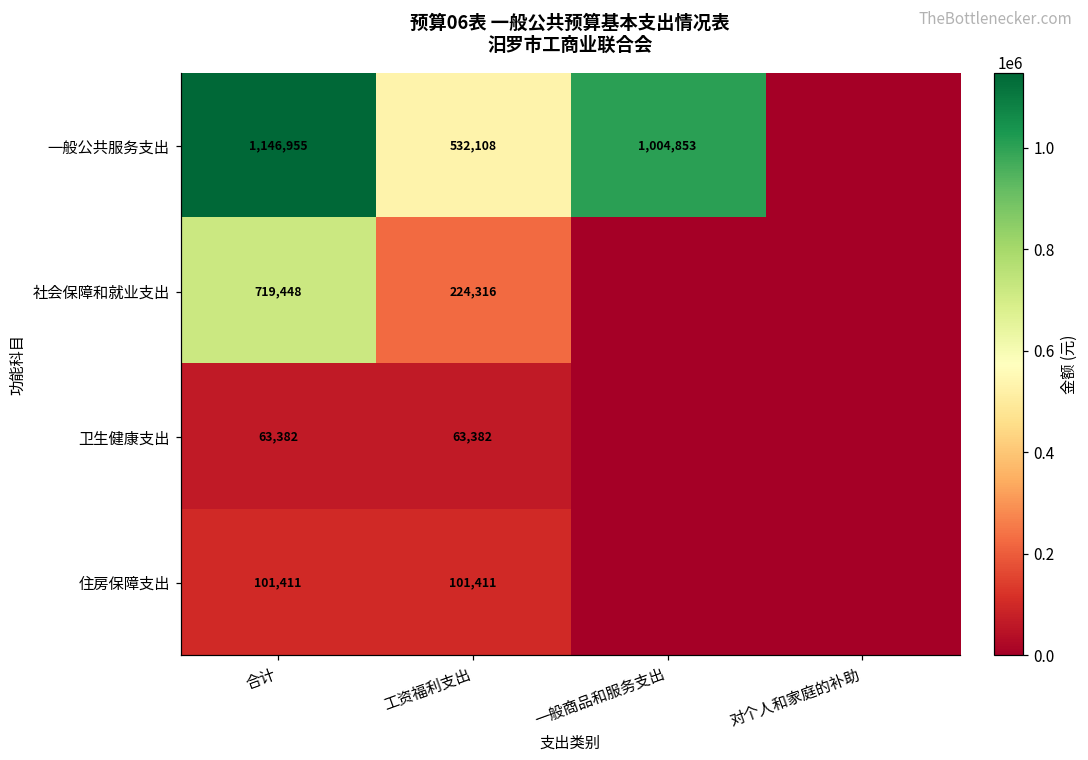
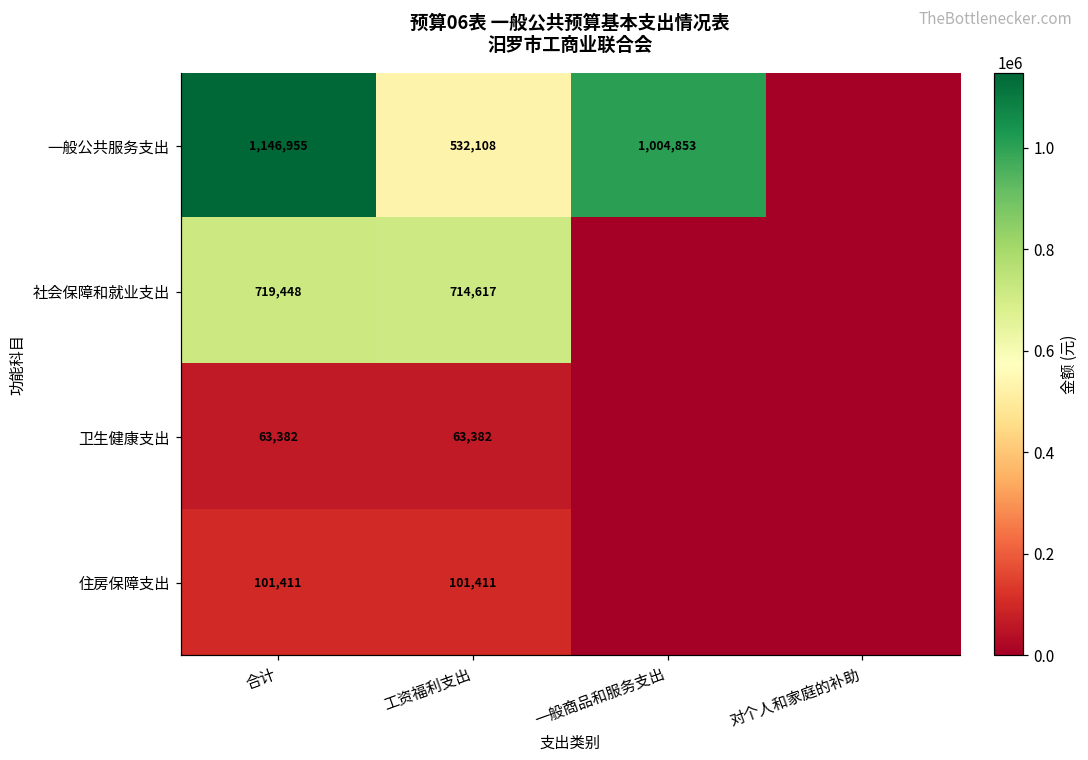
社会保障和就业支出, 工资福利支出: 224,316 -> 714,617
